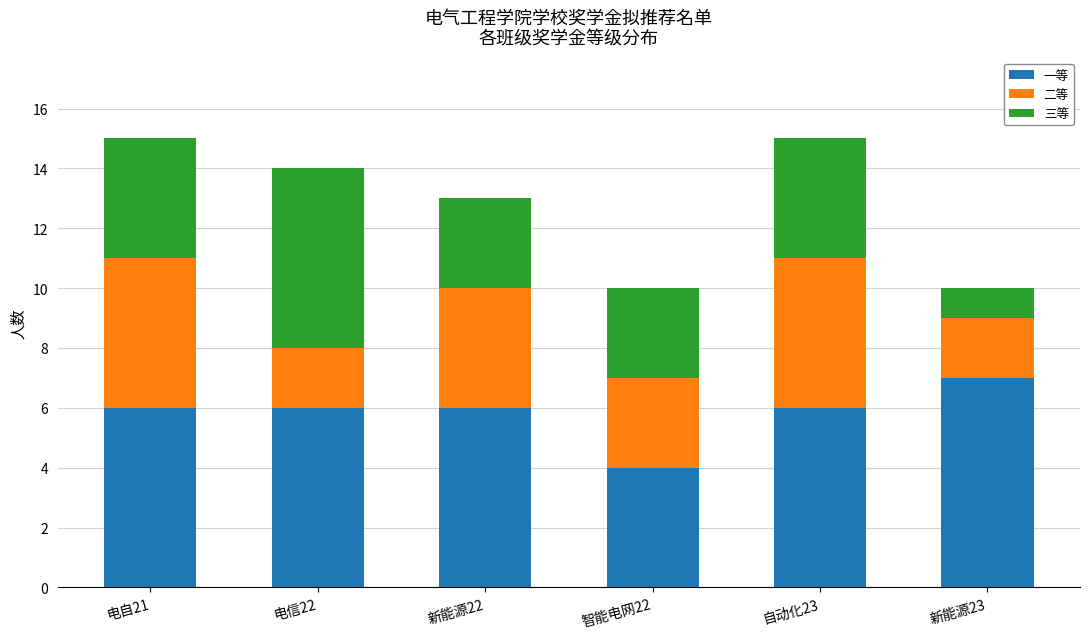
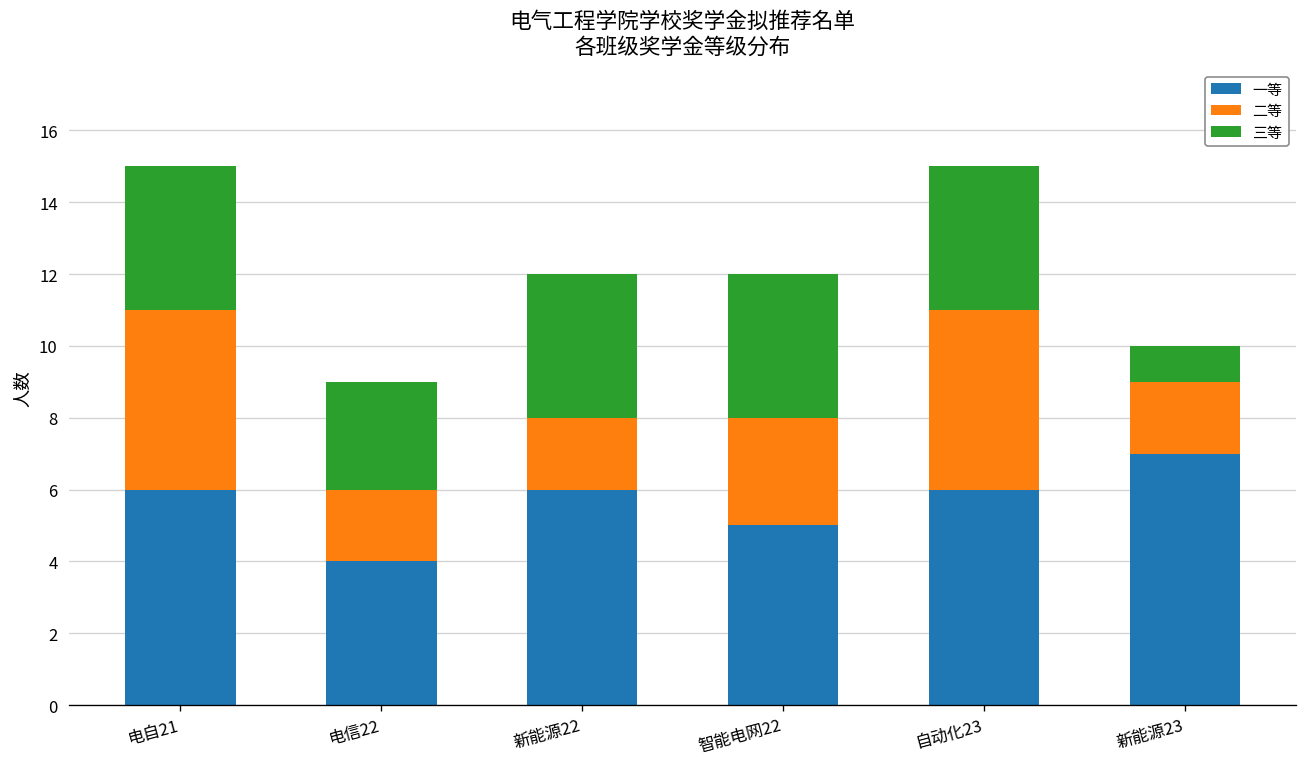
一等, 电信22: 6 -> 4
三等, 电信22: 6 -> 3
二等, 新能源22: 4 -> 2
三等, 新能源22: 3 -> 4
一等, 智能电网22: 4 -> 5
三等, 智能电网22: 3 -> 4
